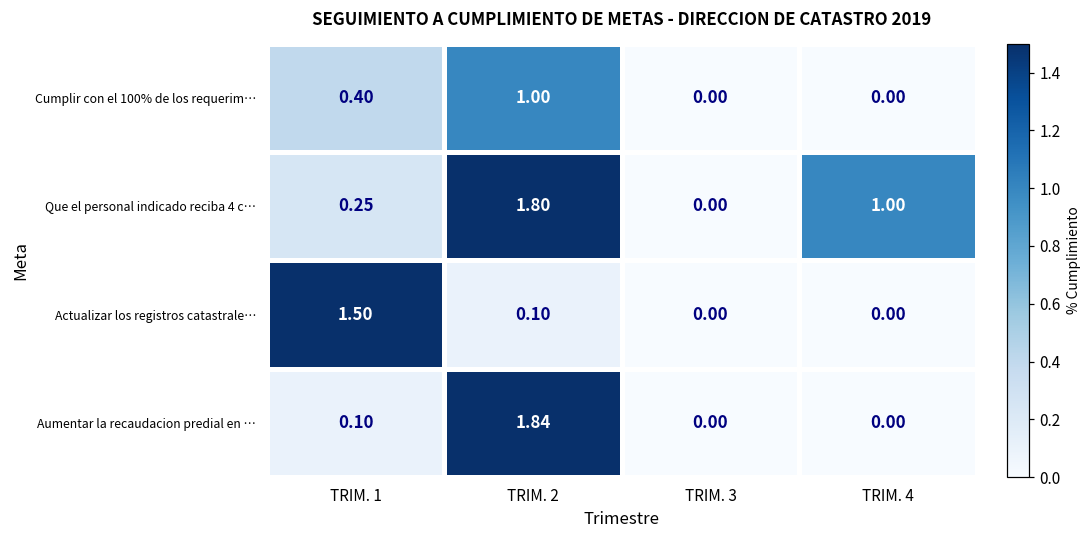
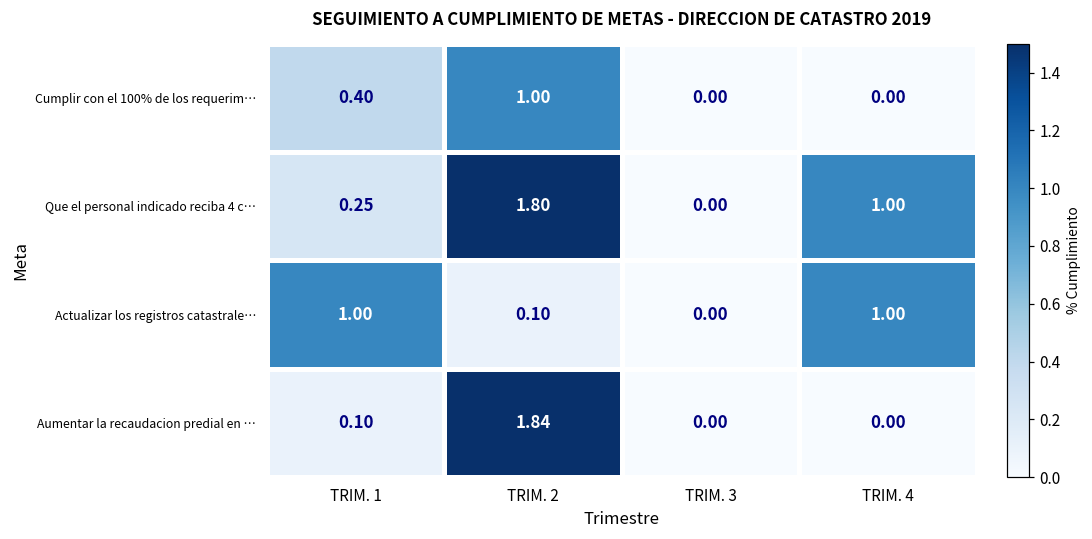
Actualizar los registros catastrale…, TRIM. 1: 1.50 -> 1.00
Actualizar los registros catastrale…, TRIM. 4: 0.00 -> 1.00
